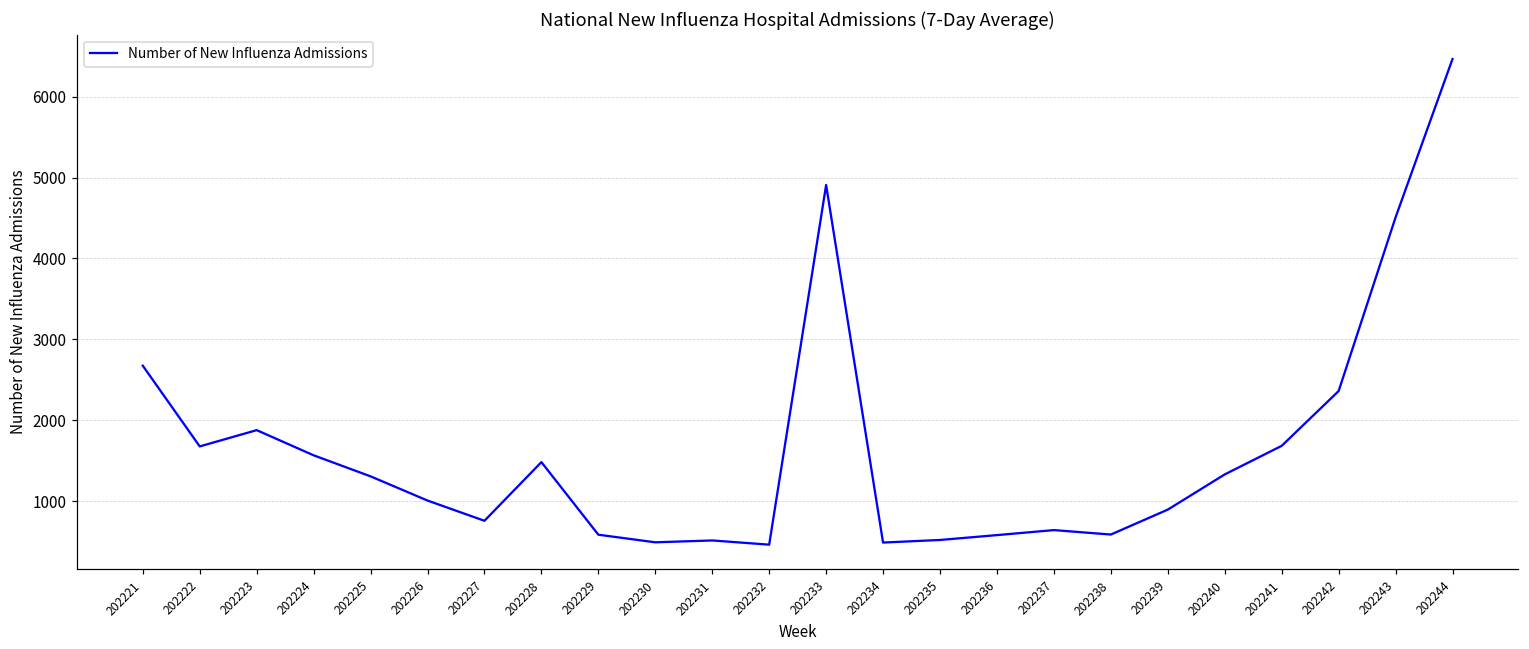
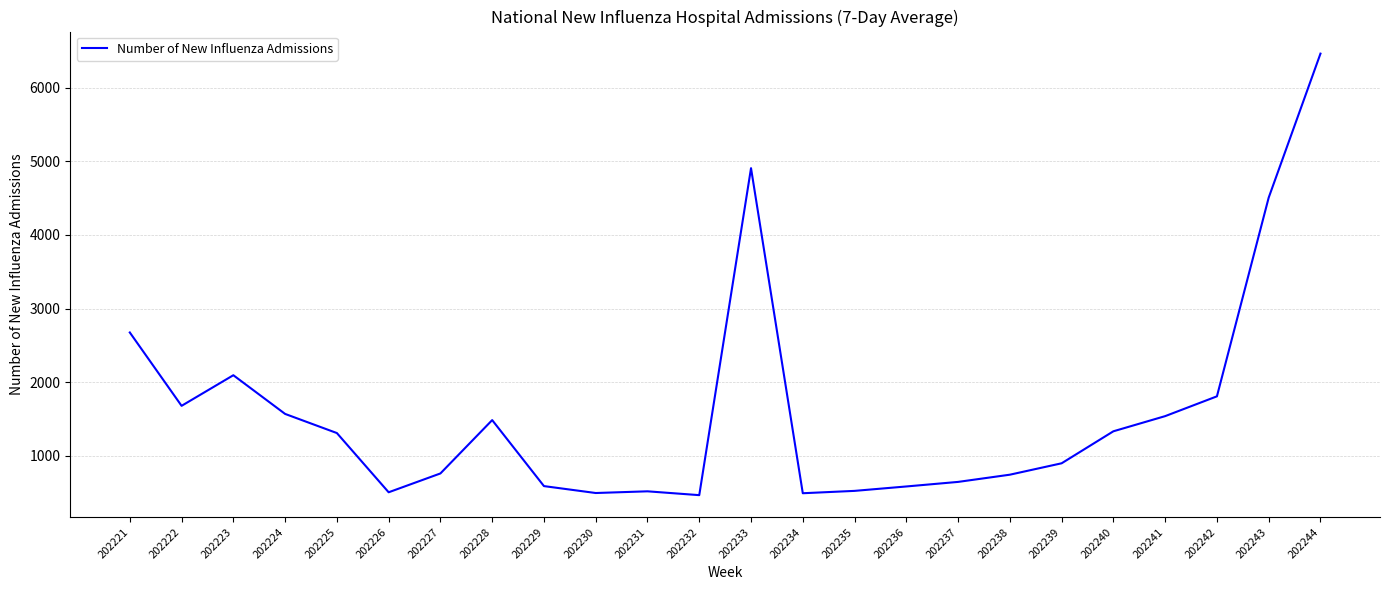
202223: 1900 -> 2100
202226: 1000 -> 500
202238: 600 -> 700
202241: 1700 -> 1500
202242: 2400 -> 1800
